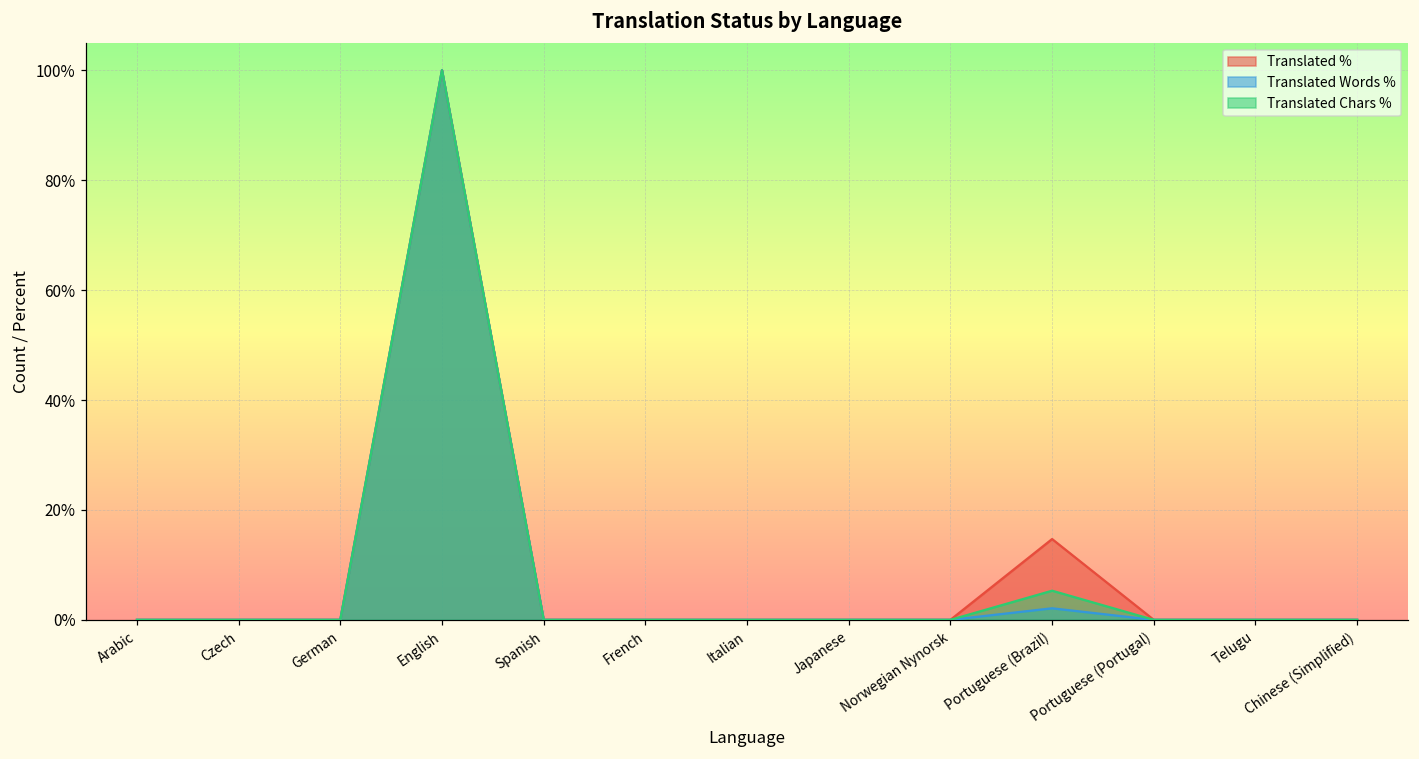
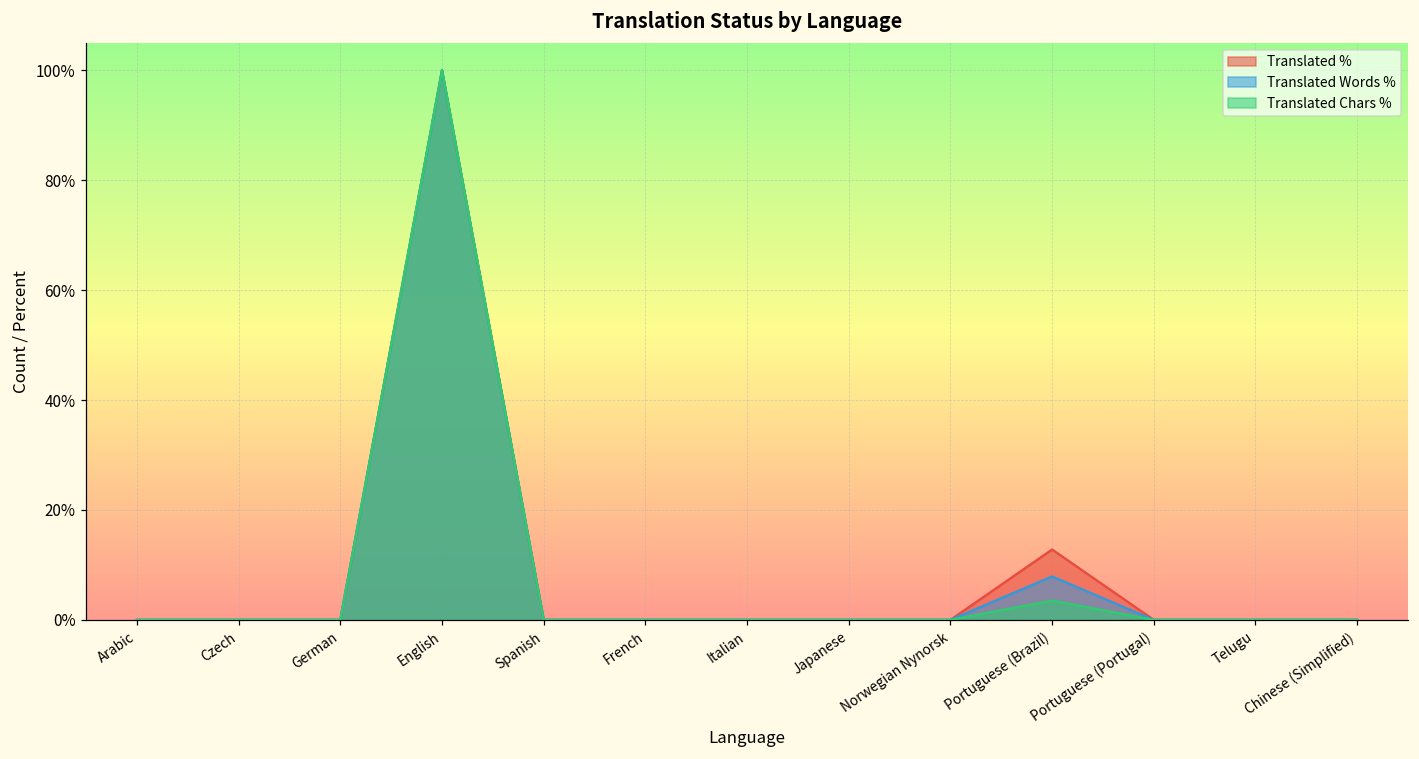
Translated %, Portuguese (Brazil): 15% -> 13%
Translated Words %, Portuguese (Brazil): 2% -> 8%
Translated Chars %, Portuguese (Brazil): 5% -> 4%
